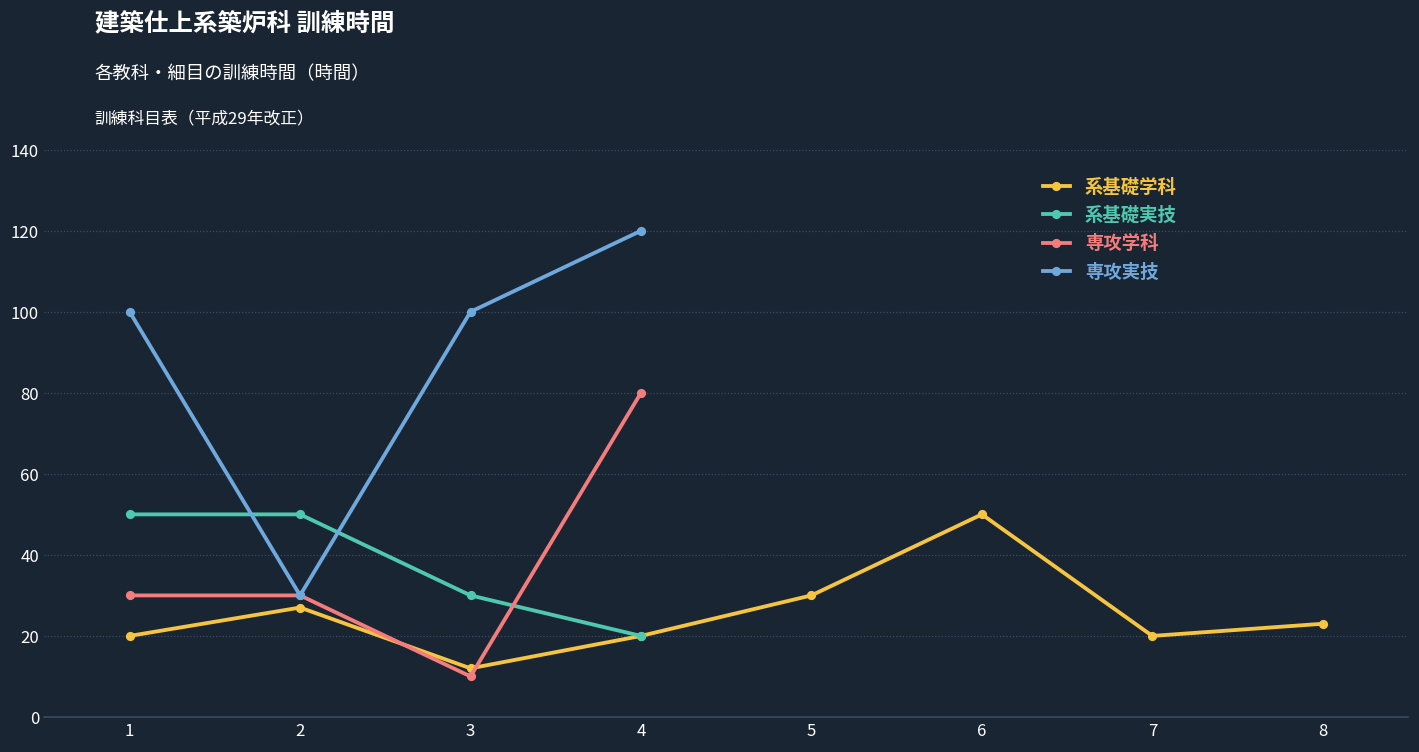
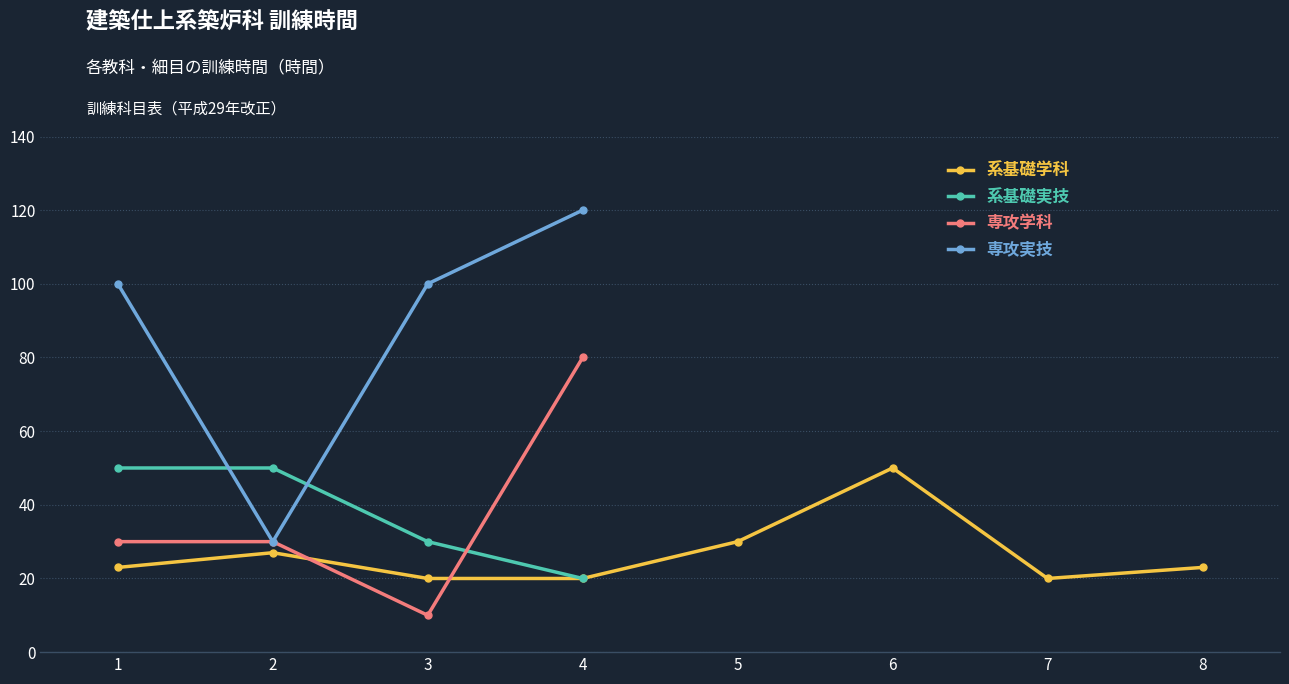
系基礎学科, 1: 20 -> 23
系基礎学科, 3: 12 -> 20
